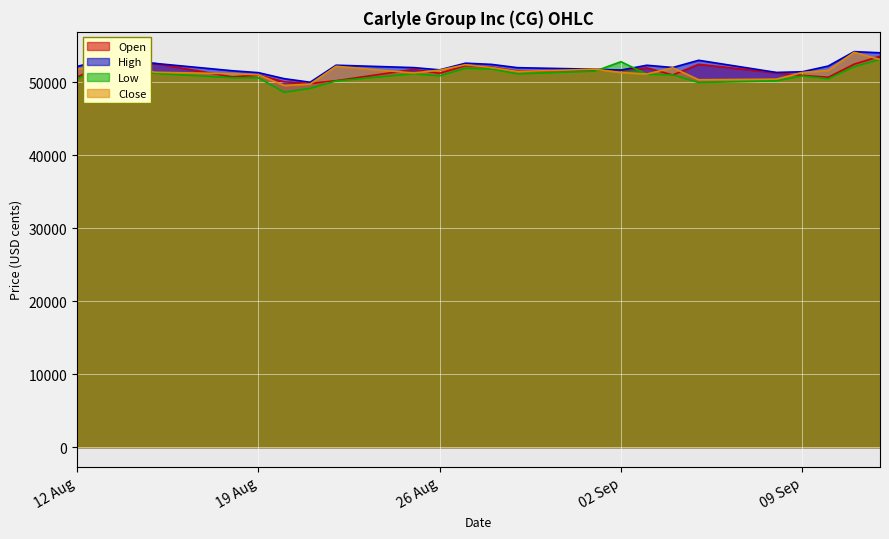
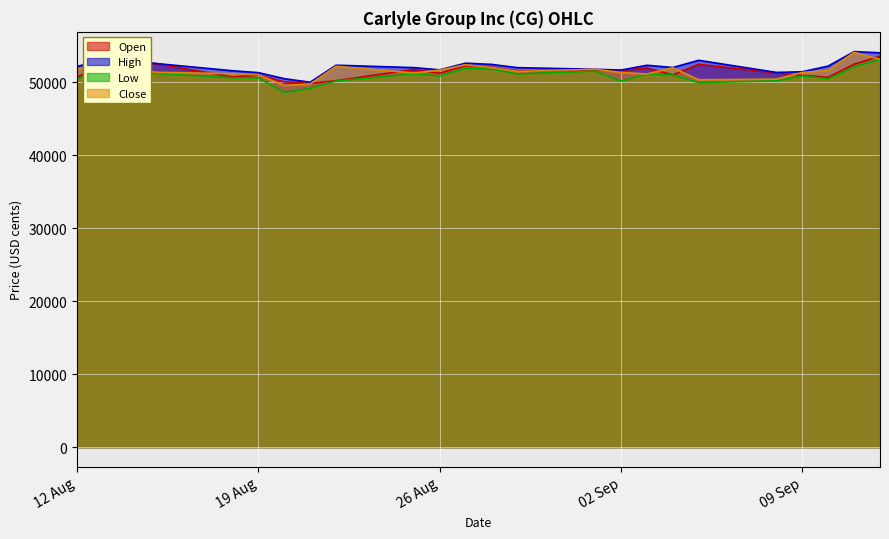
Low, 02 Sep: 53000 -> 50000
